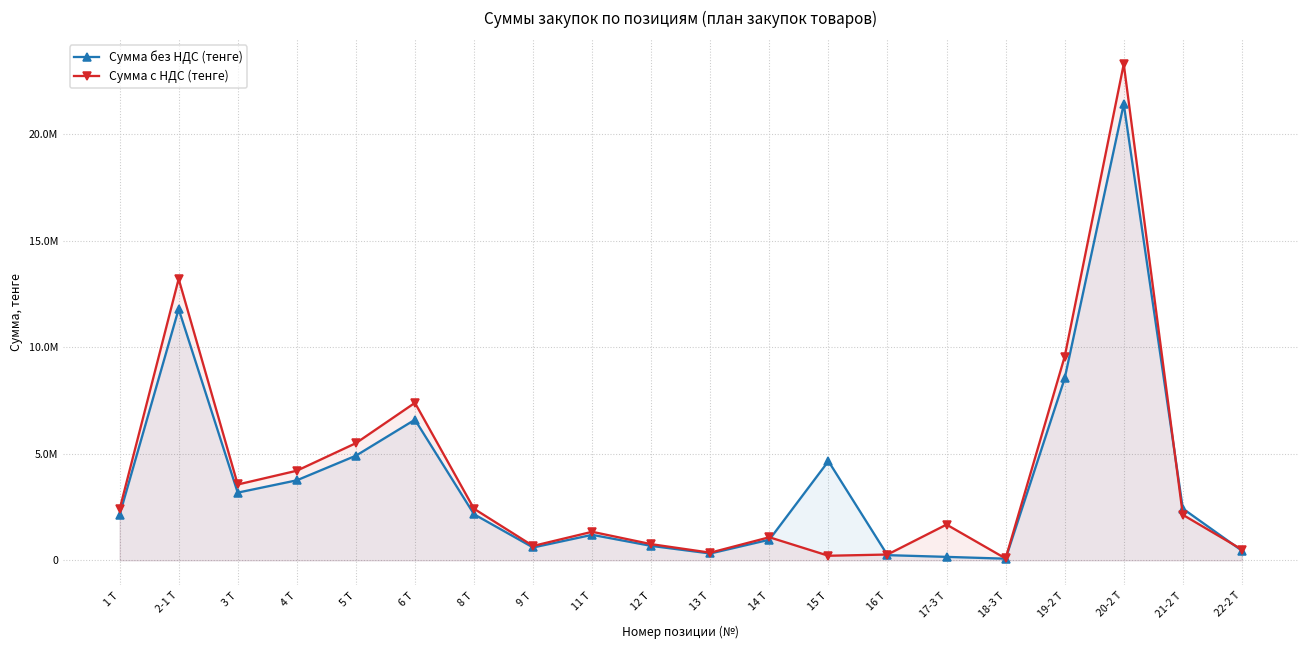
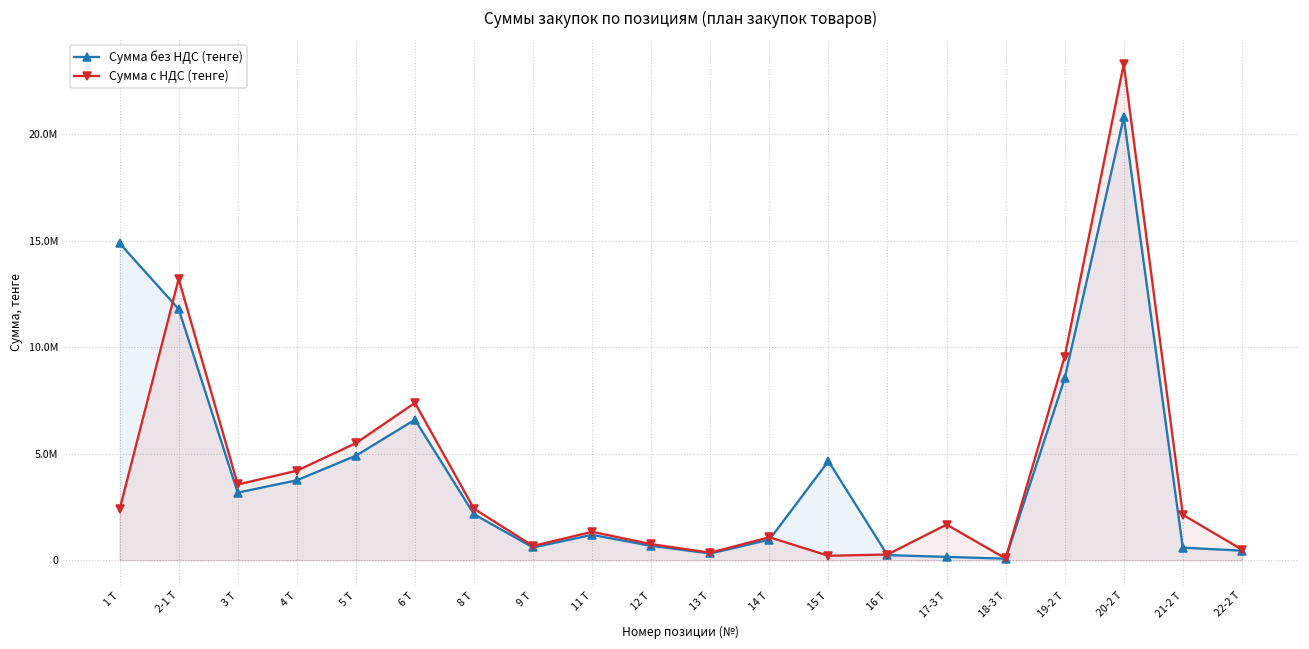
Сумма без НДС (тенге), 1 Т: 2100000 -> 14900000
Сумма без НДС (тенге), 20-2 Т: 21400000 -> 20800000
Сумма без НДС (тенге), 21-2 Т: 2400000 -> 600000
